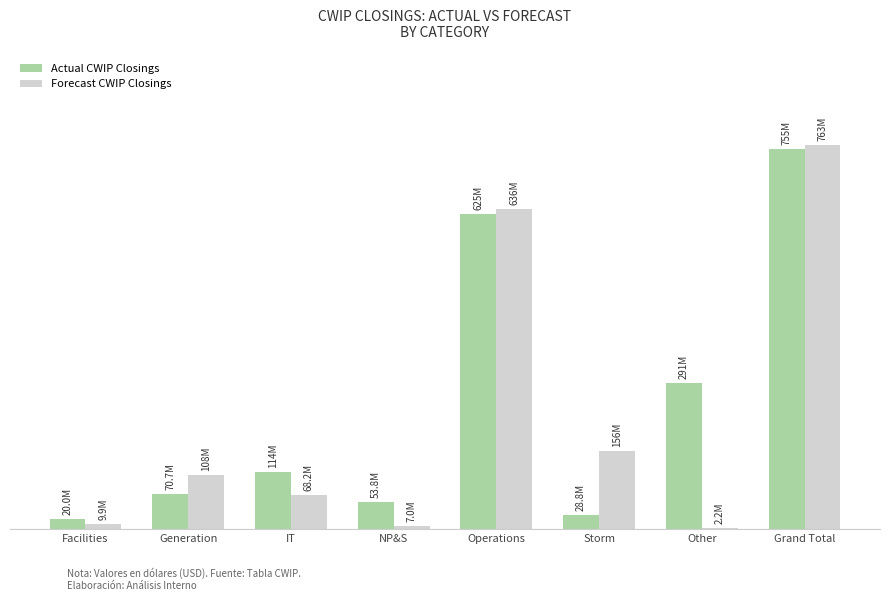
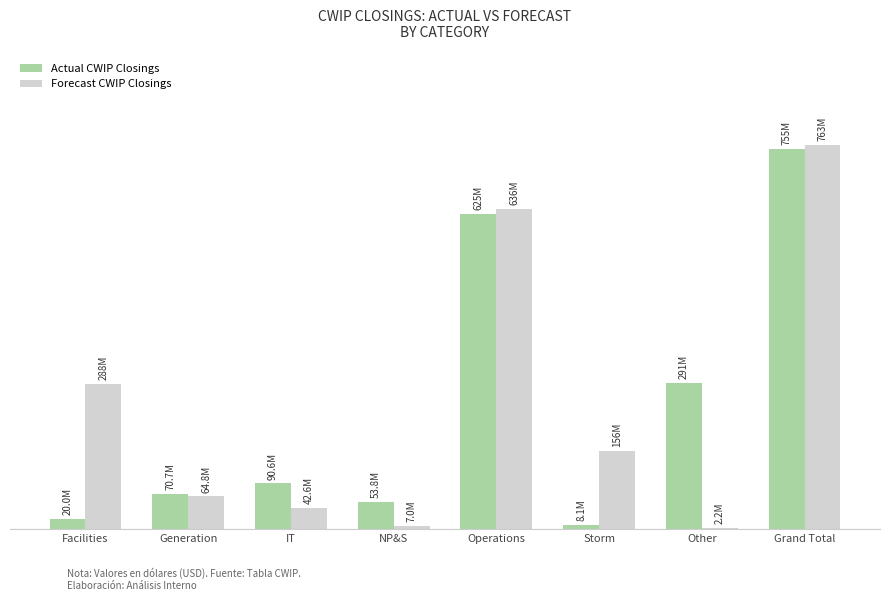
Forecast CWIP Closings, Facilities: 9.9M -> 288M
Forecast CWIP Closings, Generation: 108M -> 64.8M
Actual CWIP Closings, IT: 114M -> 90.6M
Forecast CWIP Closings, IT: 68.2M -> 42.6M
Actual CWIP Closings, Storm: 28.8M -> 8.1M
